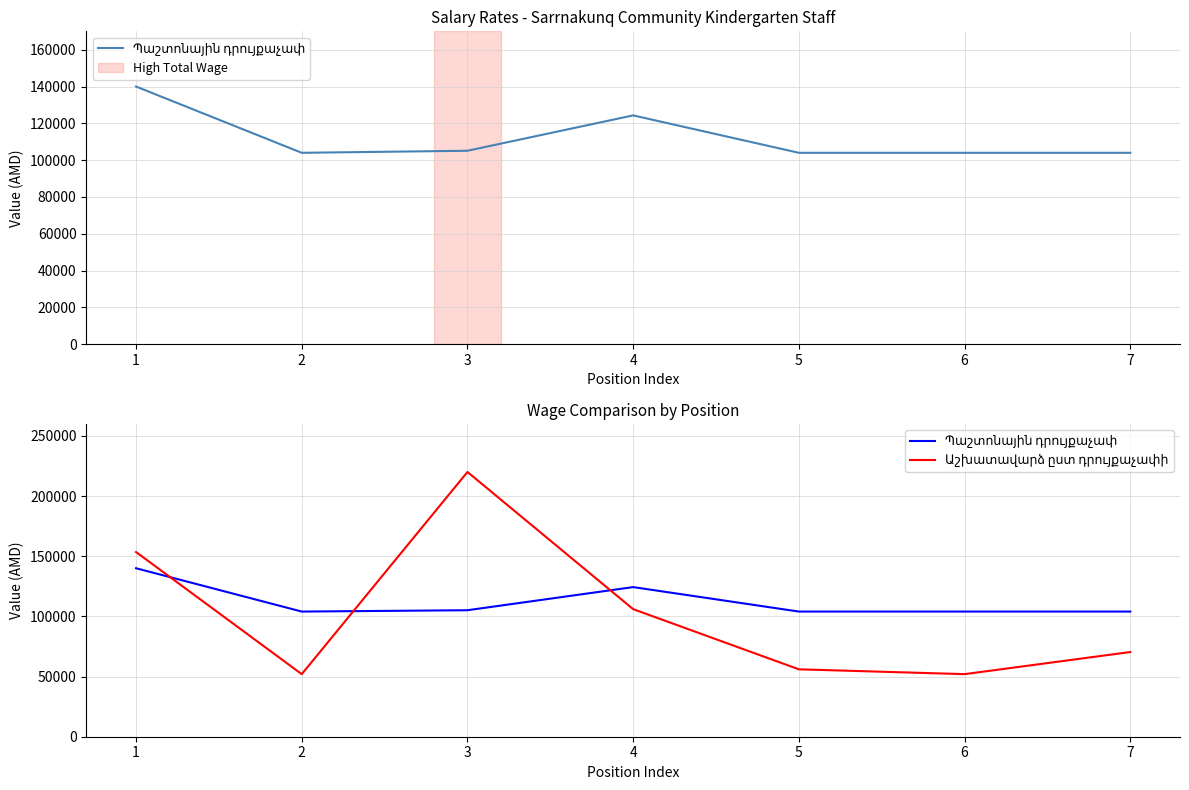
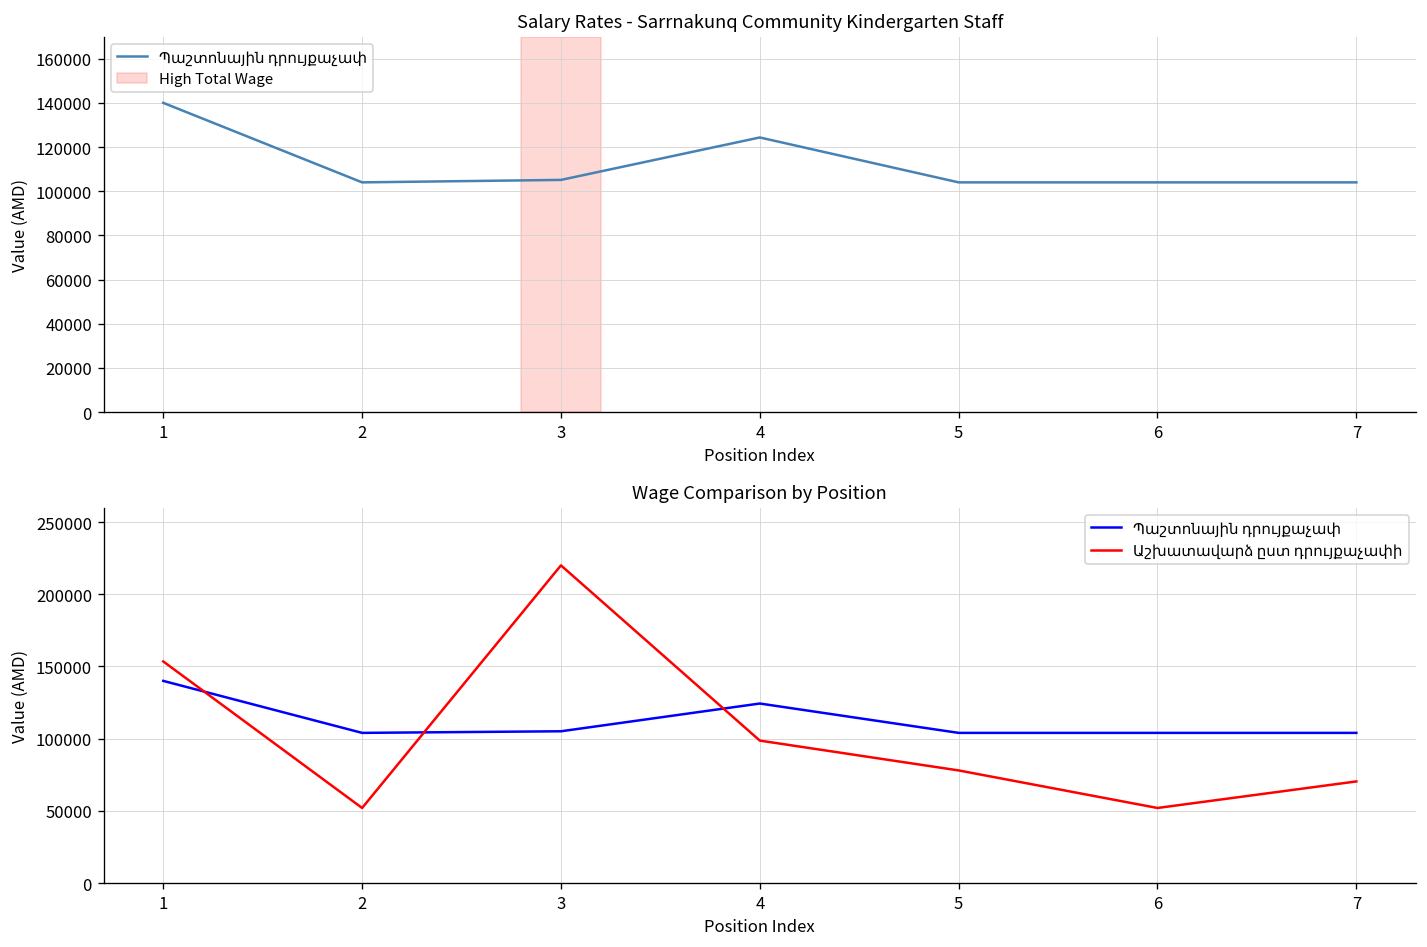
Wage Comparison by Position, Աշխատավարձ ըստ դրույքաչափի, 4: 106000 -> 99000
Wage Comparison by Position, Աշխատավարձ ըստ դրույքաչափի, 5: 56000 -> 78000
